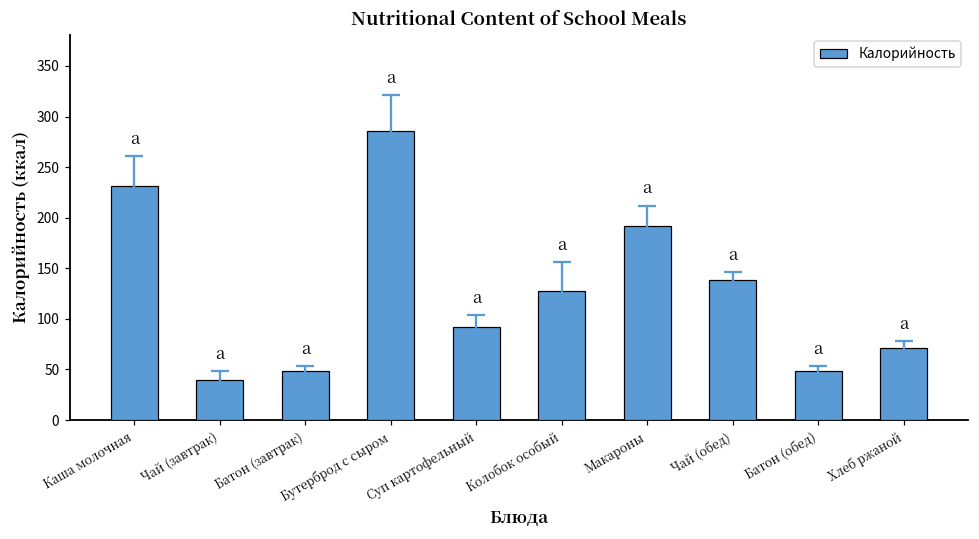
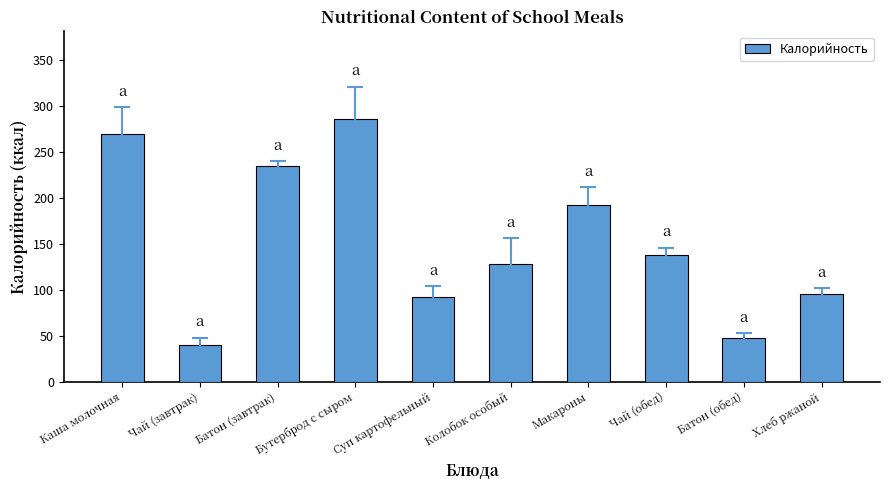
Калорийность, Каша молочная: 230 -> 270
Калорийность, Батон (завтрак): 50 -> 240
Калорийность, Хлеб ржаной: 70 -> 100
